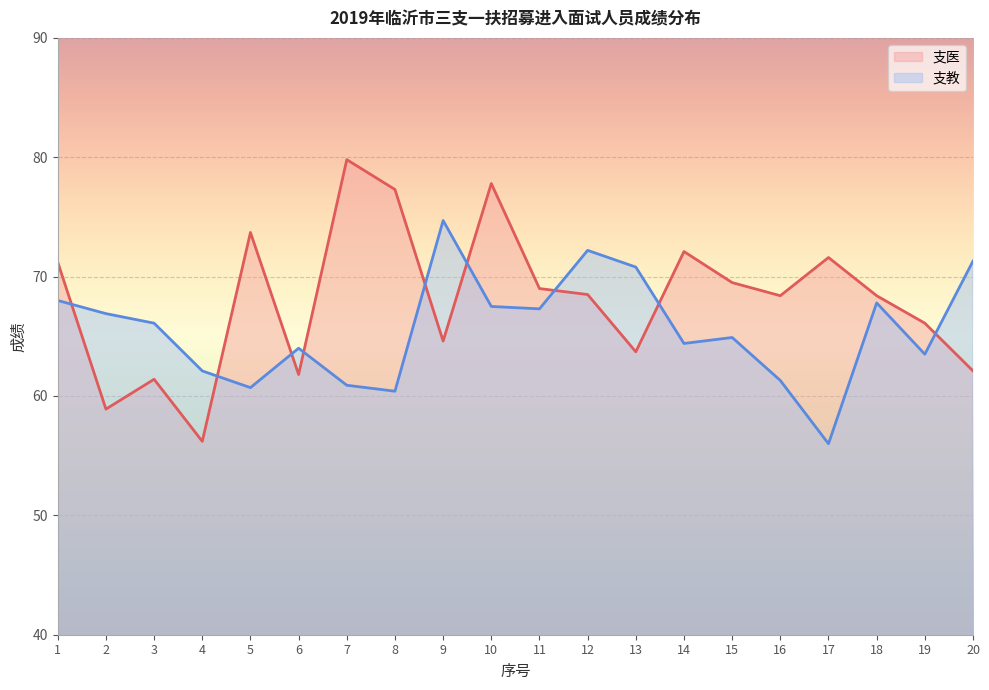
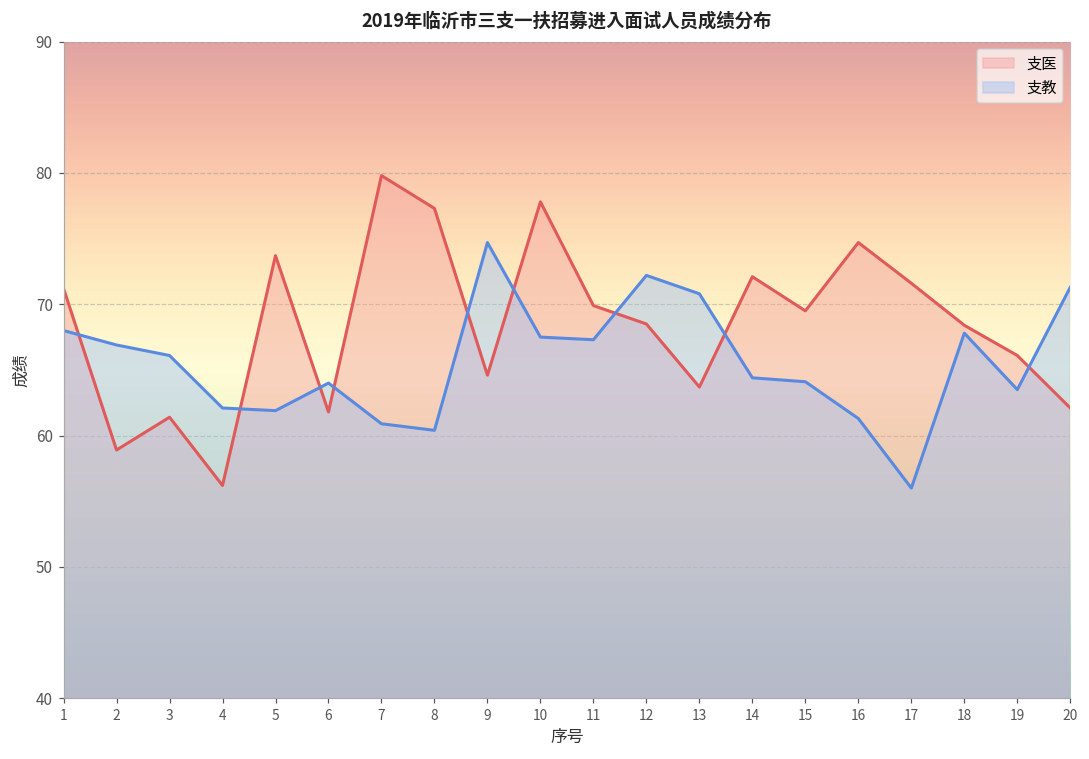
支教, 5: 60.7 -> 61.9
支医, 11: 69.0 -> 69.9
支教, 15: 64.9 -> 64.1
支医, 16: 68.4 -> 74.7
